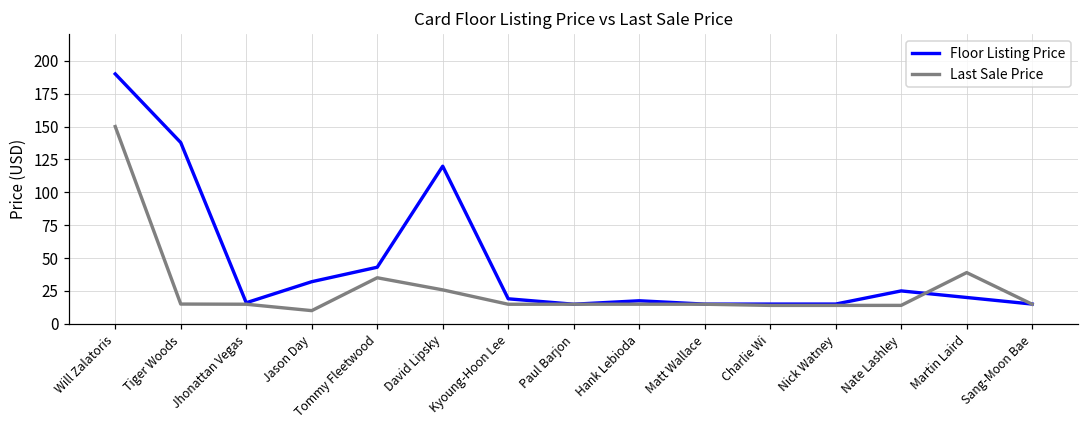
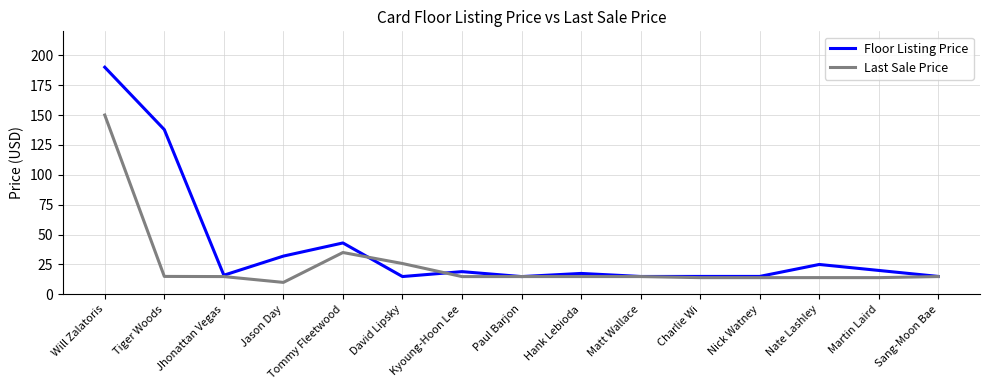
Floor Listing Price, David Lipsky: 120 -> 15
Last Sale Price, Martin Laird: 39 -> 14
